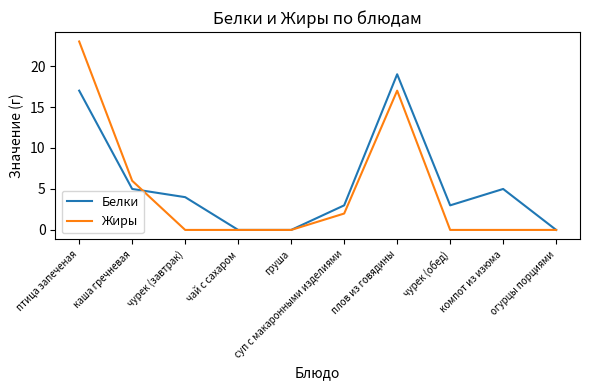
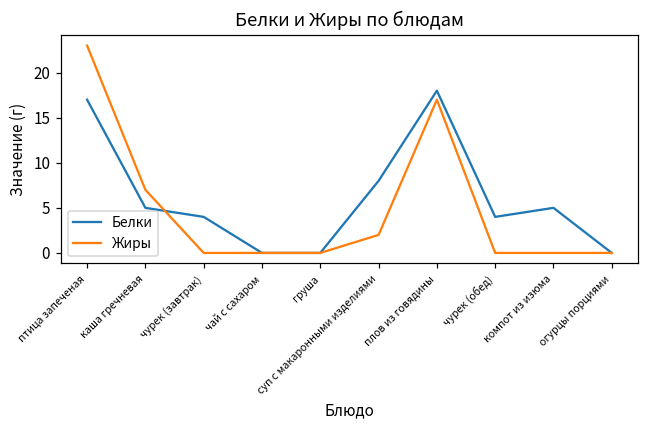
Жиры, каша гречневая: 6 -> 7
Белки, суп с макаронными изделиями: 3 -> 8
Белки, плов из говядины: 19 -> 18
Белки, чурек (обед): 3 -> 4
